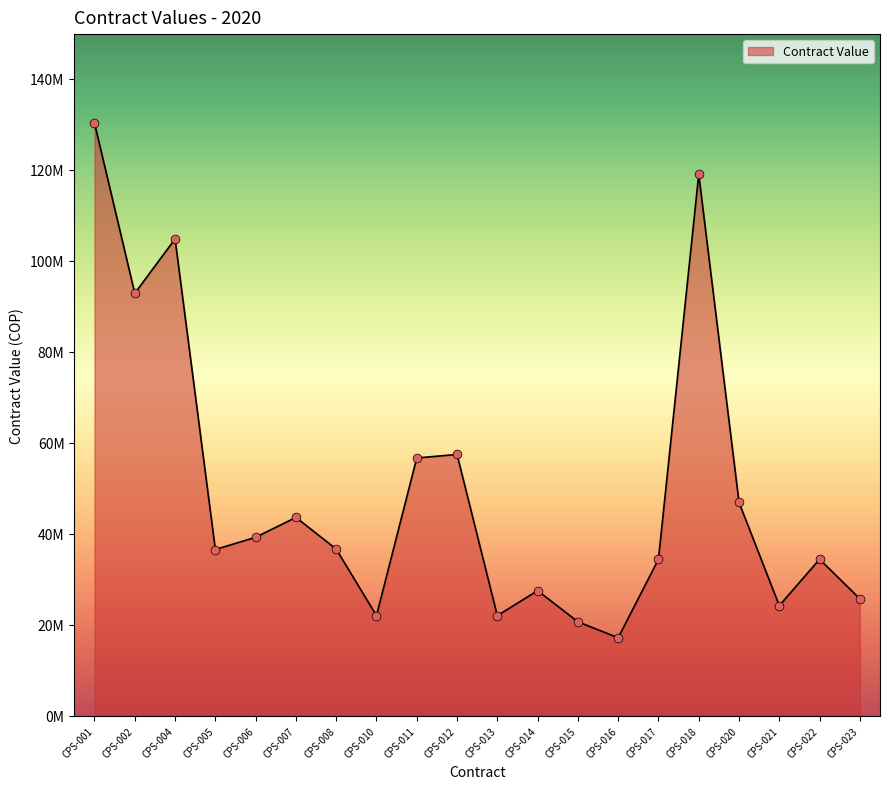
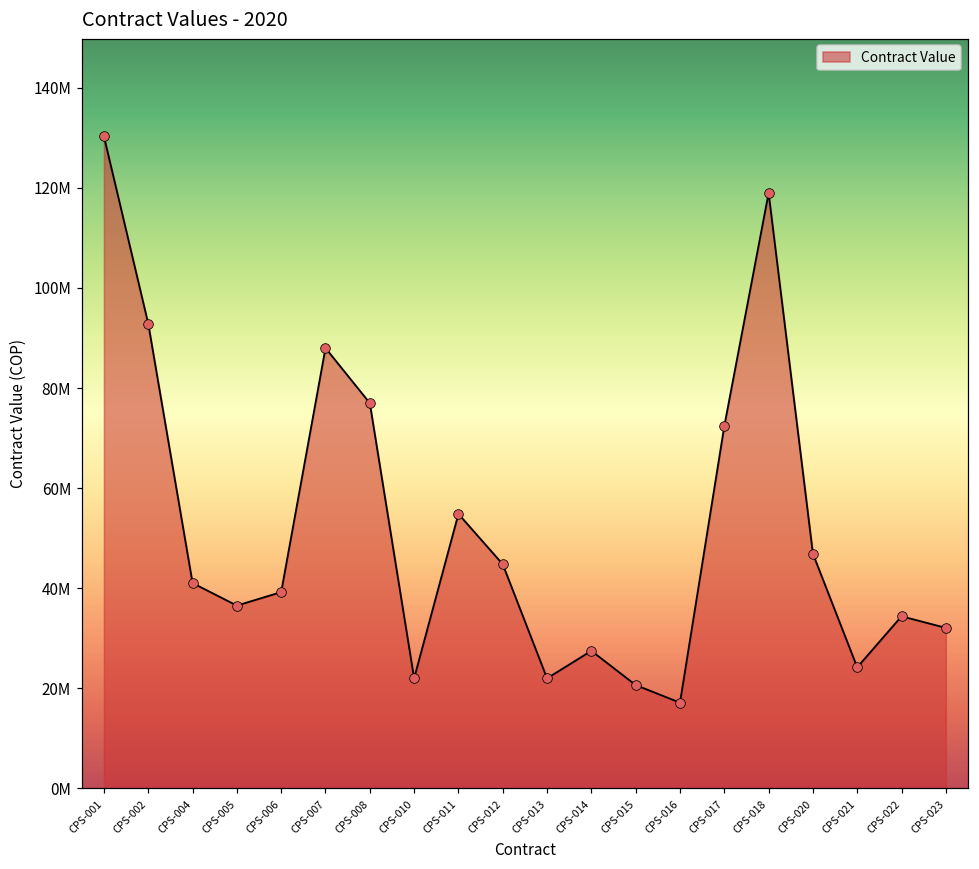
CPS-004: 105000000 -> 41000000
CPS-007: 44000000 -> 88000000
CPS-008: 37000000 -> 77000000
CPS-011: 57000000 -> 55000000
CPS-012: 57000000 -> 45000000
CPS-017: 34000000 -> 72000000
CPS-023: 26000000 -> 32000000
